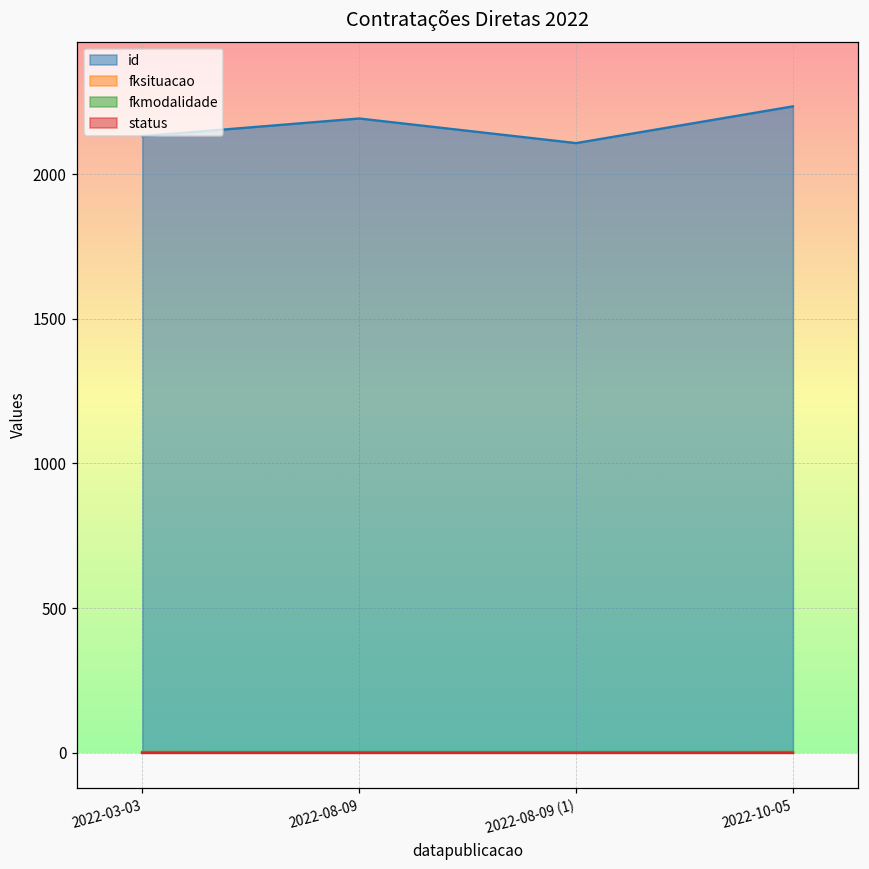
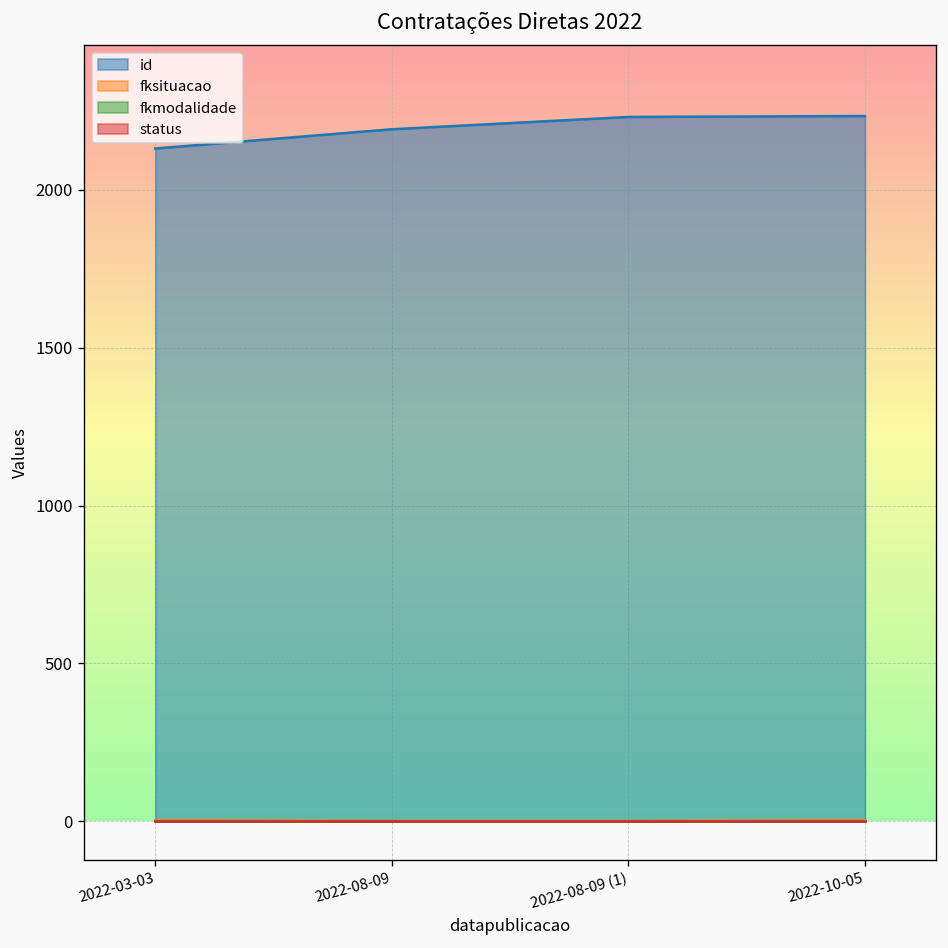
id, 2022-08-09 (1): 2110 -> 2230
